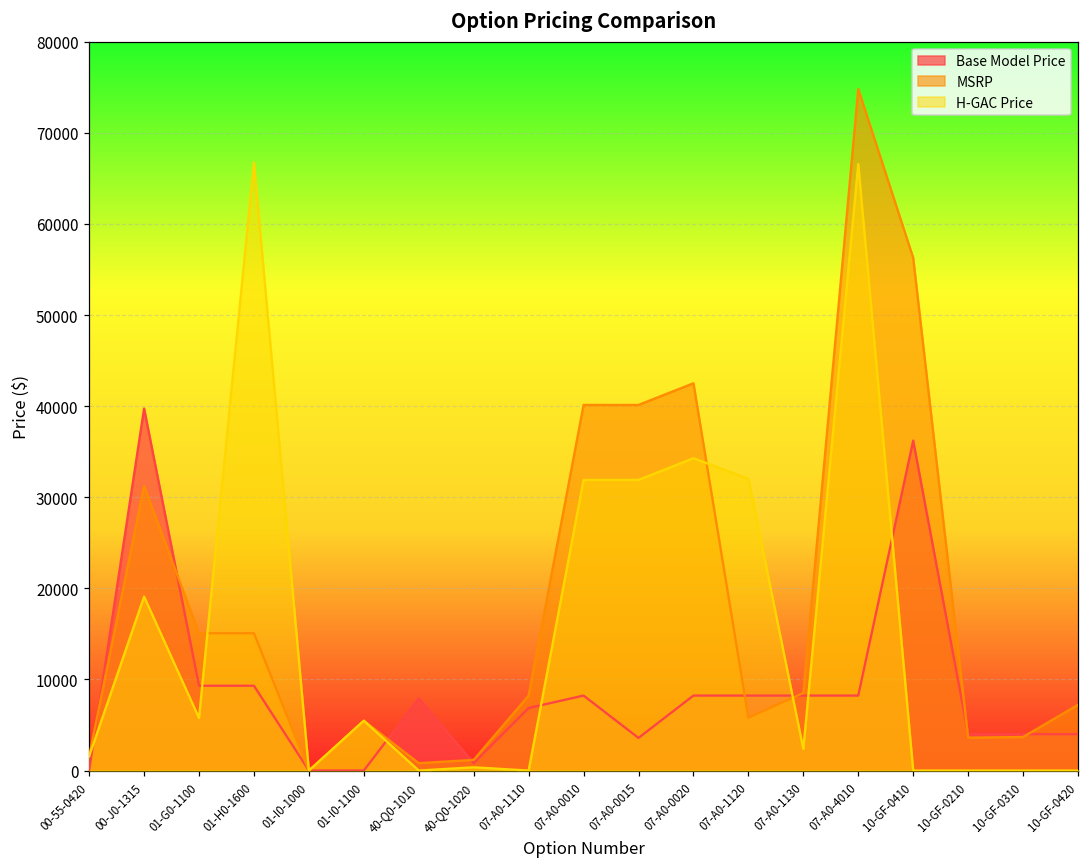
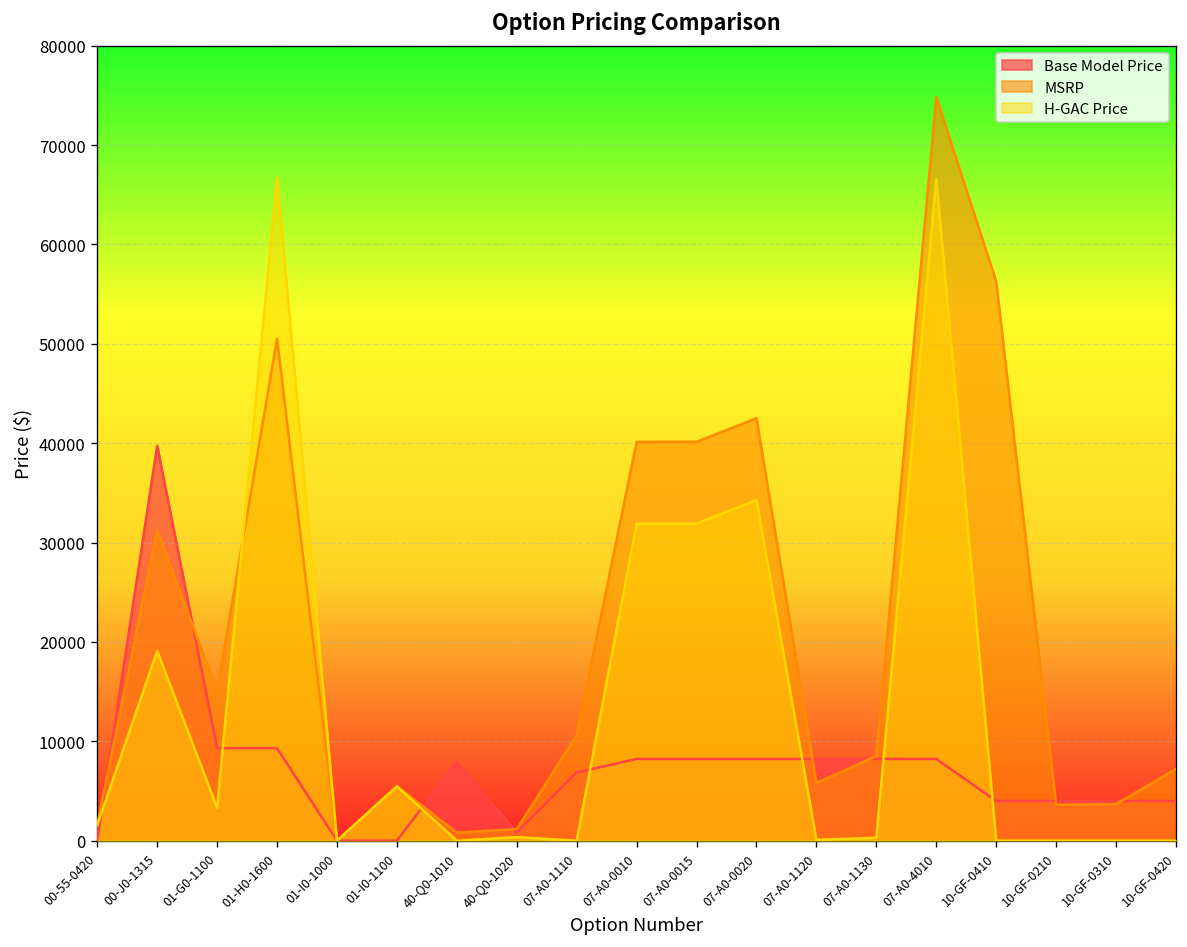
H-GAC Price, 01-G0-1100: 6000 -> 3000
MSRP, 01-H0-1600: 15000 -> 50000
MSRP, 07-A0-1110: 8000 -> 11000
Base Model Price, 07-A0-0015: 4000 -> 8000
H-GAC Price, 07-A0-1120: 32000 -> 0
H-GAC Price, 07-A0-1130: 2000 -> 0
Base Model Price, 10-GF-0410: 36000 -> 4000
